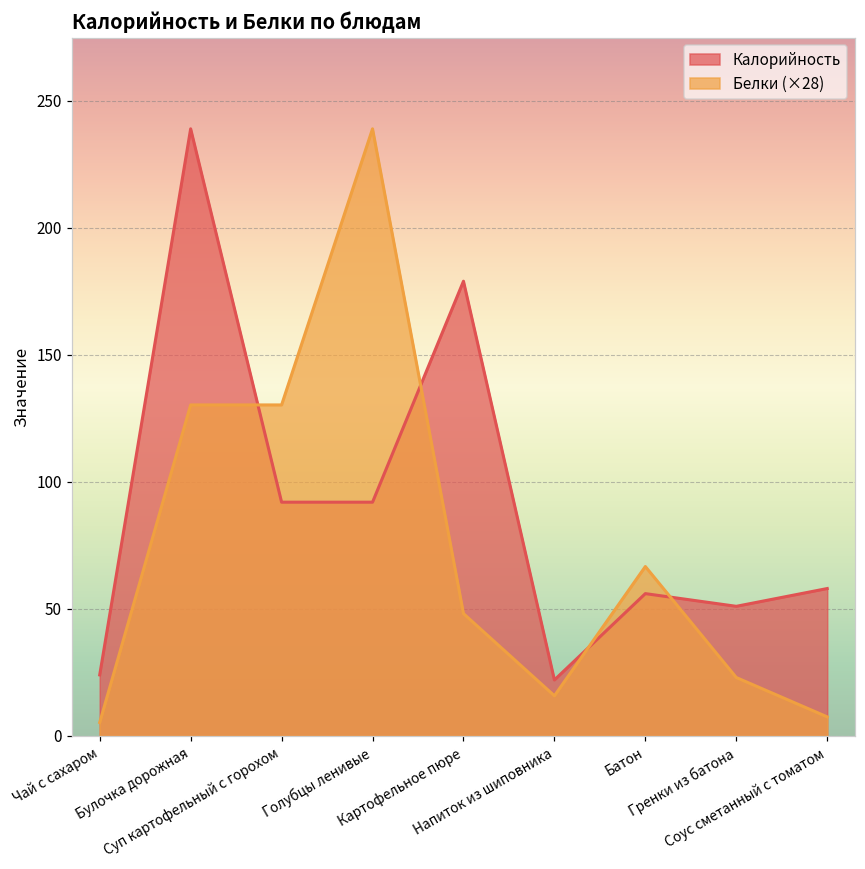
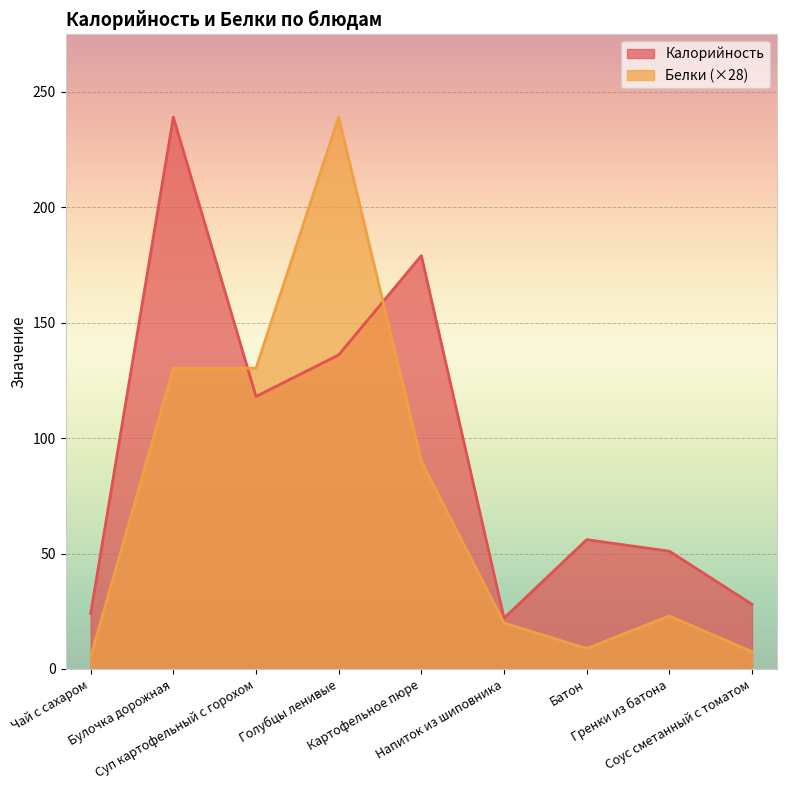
Калорийность, Суп картофельный с горохом: 92 -> 118
Калорийность, Голубцы ленивые: 92 -> 136
Белки (×28), Картофельное пюре: 48 -> 90
Белки (×28), Напиток из шиповника: 16 -> 20
Белки (×28), Батон: 67 -> 9
Калорийность, Соус сметанный с томатом: 58 -> 28
